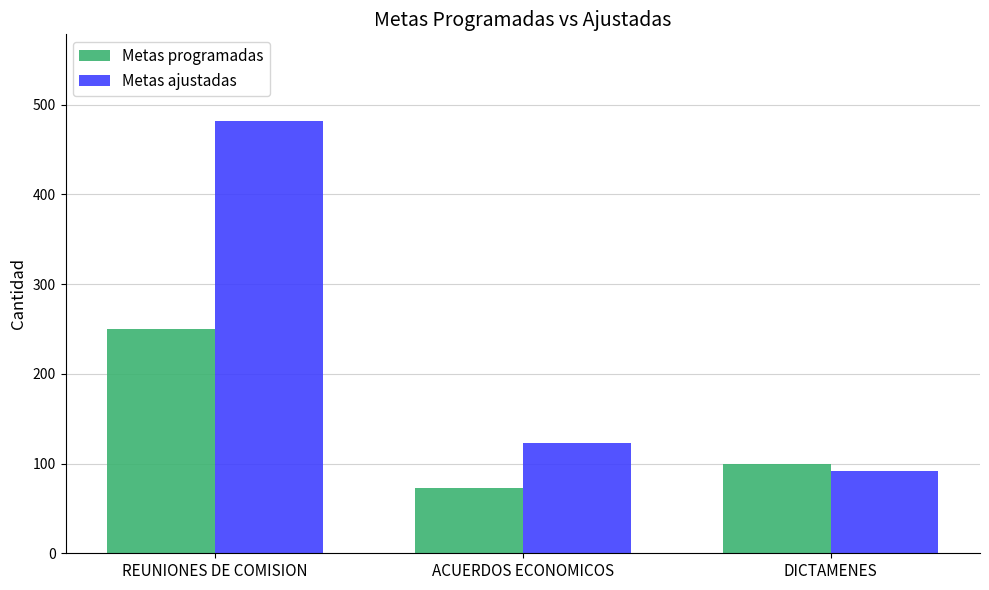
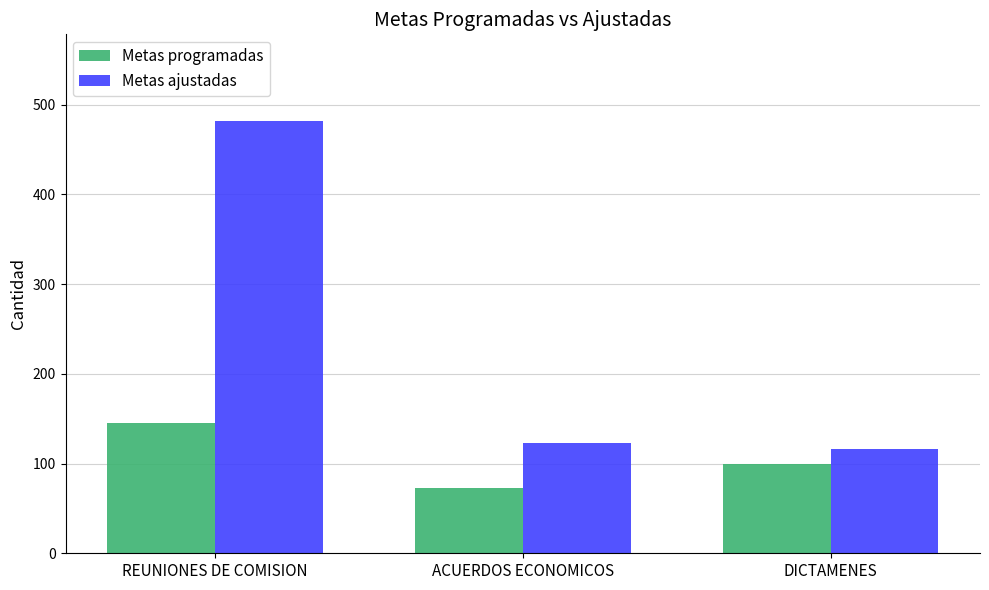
Metas programadas, REUNIONES DE COMISION: 250 -> 150
Metas ajustadas, DICTAMENES: 90 -> 120
